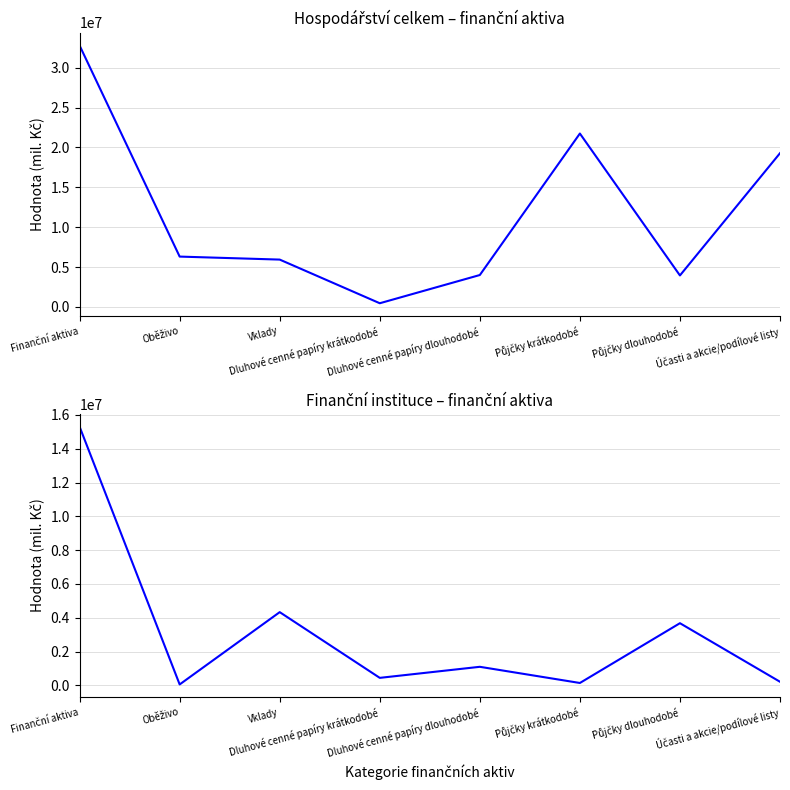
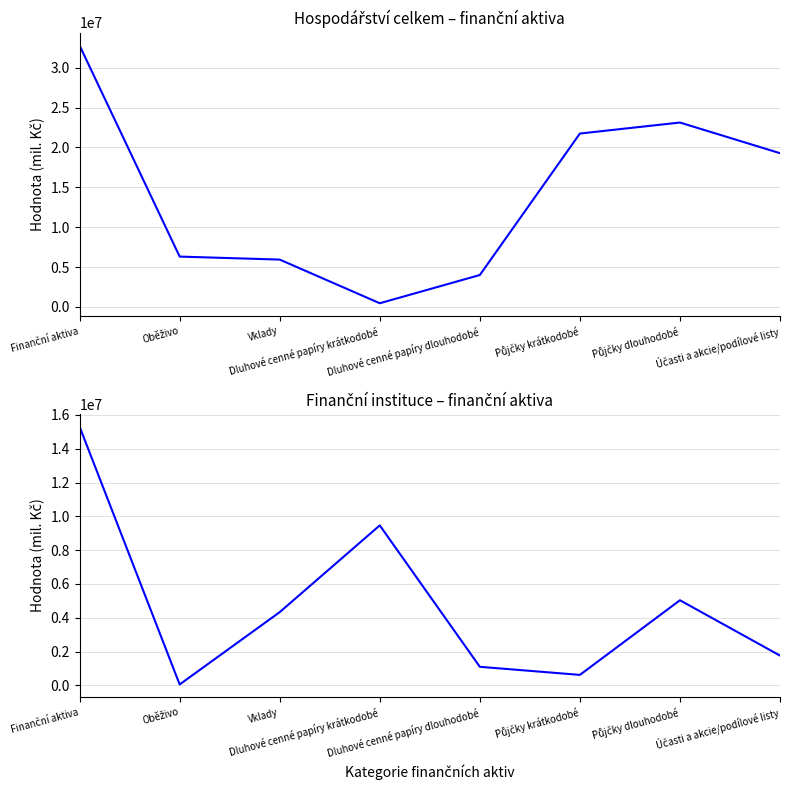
Hospodářství celkem – finanční aktiva, Půjčky dlouhodobé: 4000000 -> 23000000
Finanční instituce – finanční aktiva, Dluhové cenné papíry krátkodobé: 400000 -> 9500000
Finanční instituce – finanční aktiva, Půjčky krátkodobé: 100000 -> 600000
Finanční instituce – finanční aktiva, Půjčky dlouhodobé: 3700000 -> 5000000
Finanční instituce – finanční aktiva, Účasti a akcie/podílové listy: 200000 -> 1800000
